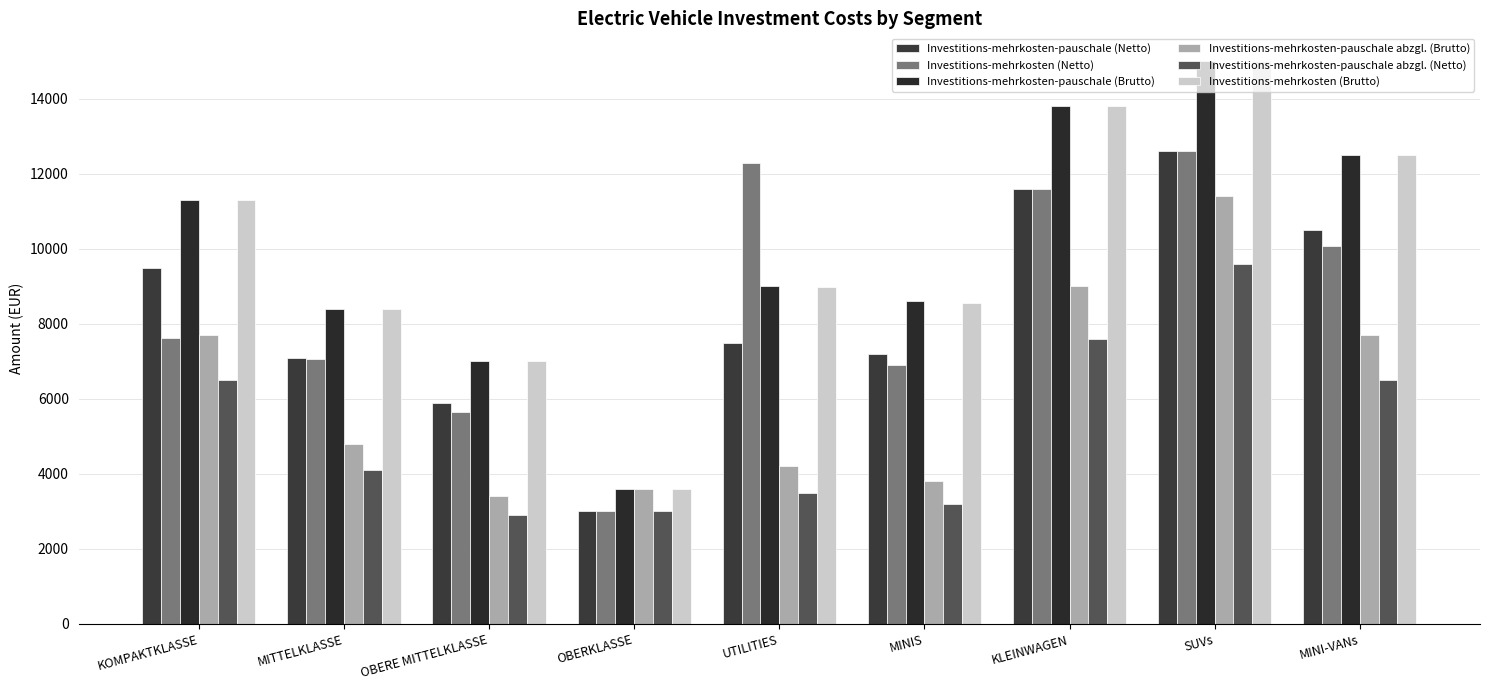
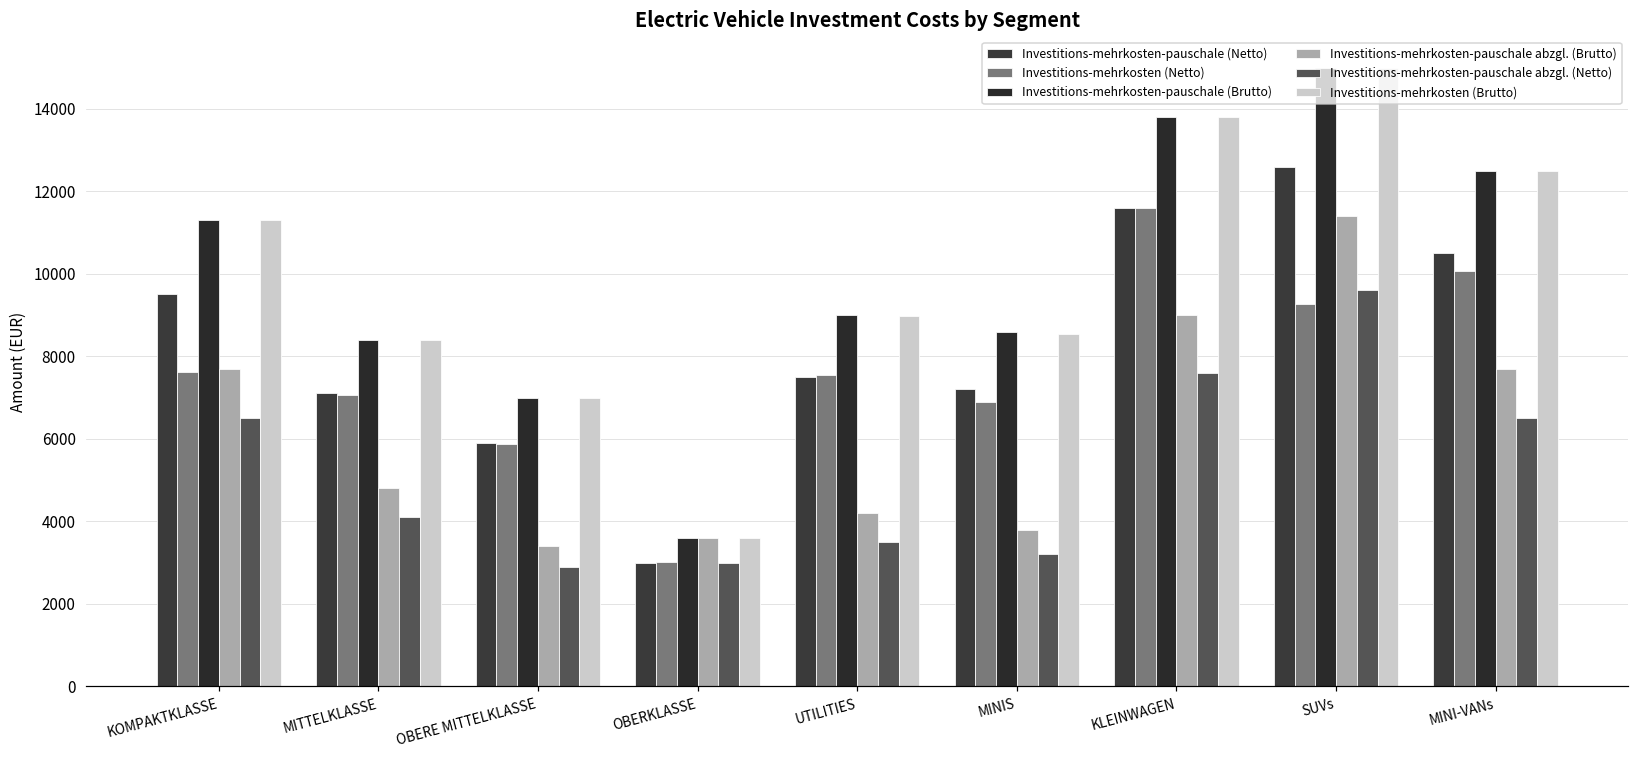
Investitions-mehrkosten (Netto), OBERE MITTELKLASSE: 5700 -> 5900
Investitions-mehrkosten (Netto), UTILITIES: 12300 -> 7500
Investitions-mehrkosten (Netto), SUVs: 12600 -> 9300
